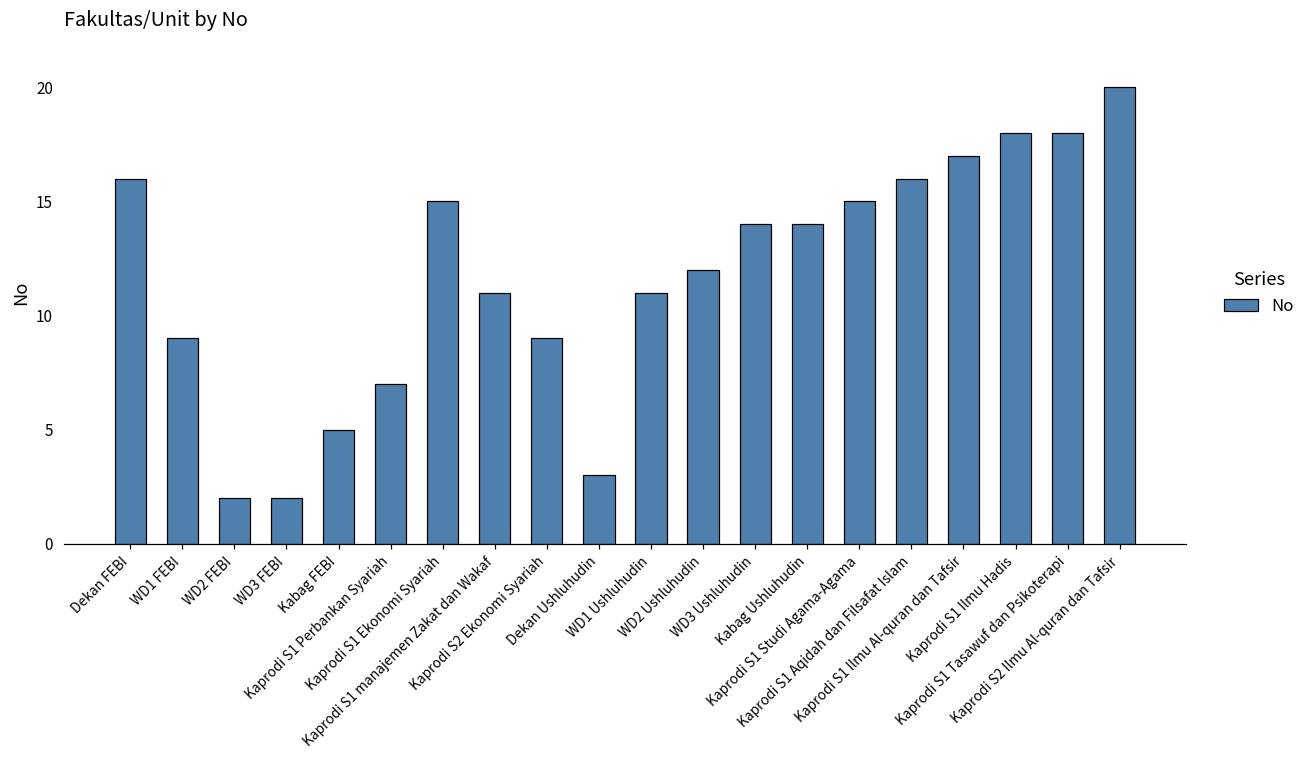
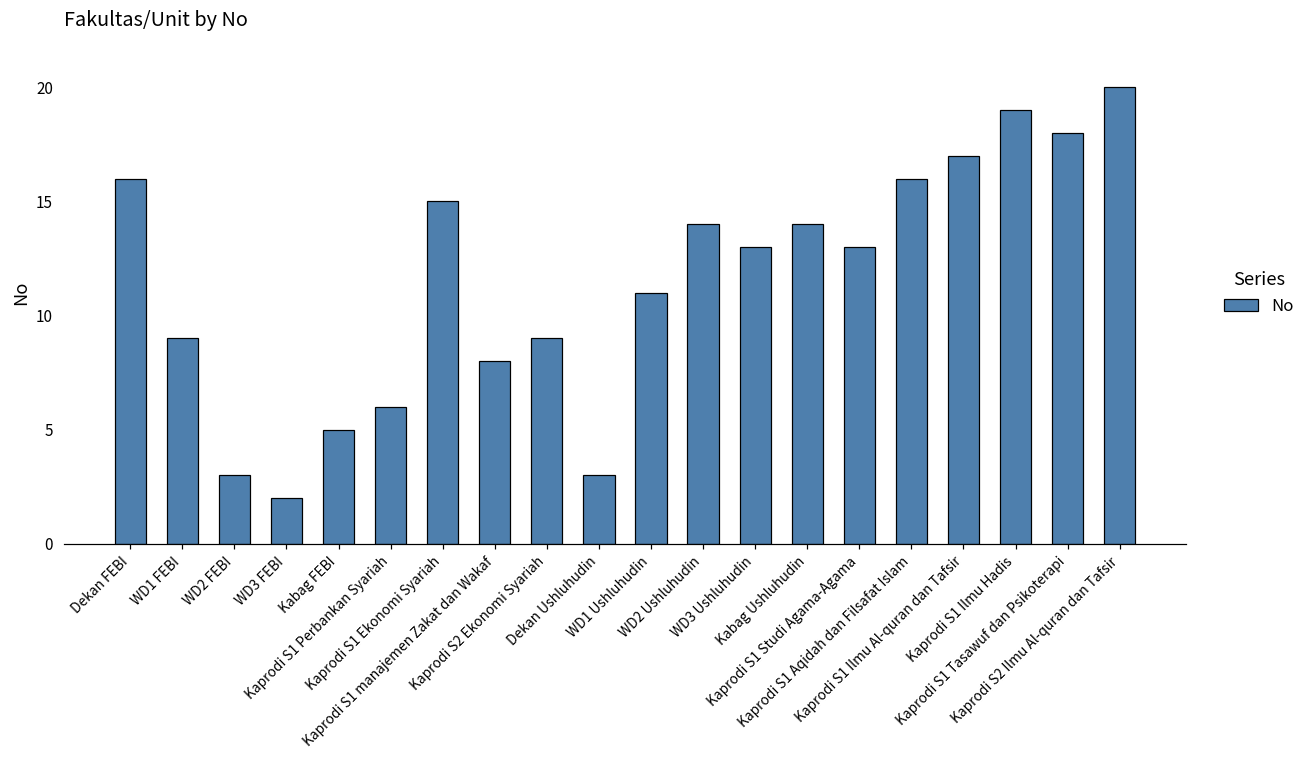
WD2 FEBI: 2 -> 3
Kaprodi S1 Perbankan Syariah: 7 -> 6
Kaprodi S1 manajemen Zakat dan Wakaf: 11 -> 8
WD2 Ushluhudin: 12 -> 14
WD3 Ushluhudin: 14 -> 13
Kaprodi S1 Studi Agama-Agama: 15 -> 13
Kaprodi S1 Ilmu Hadis: 18 -> 19
